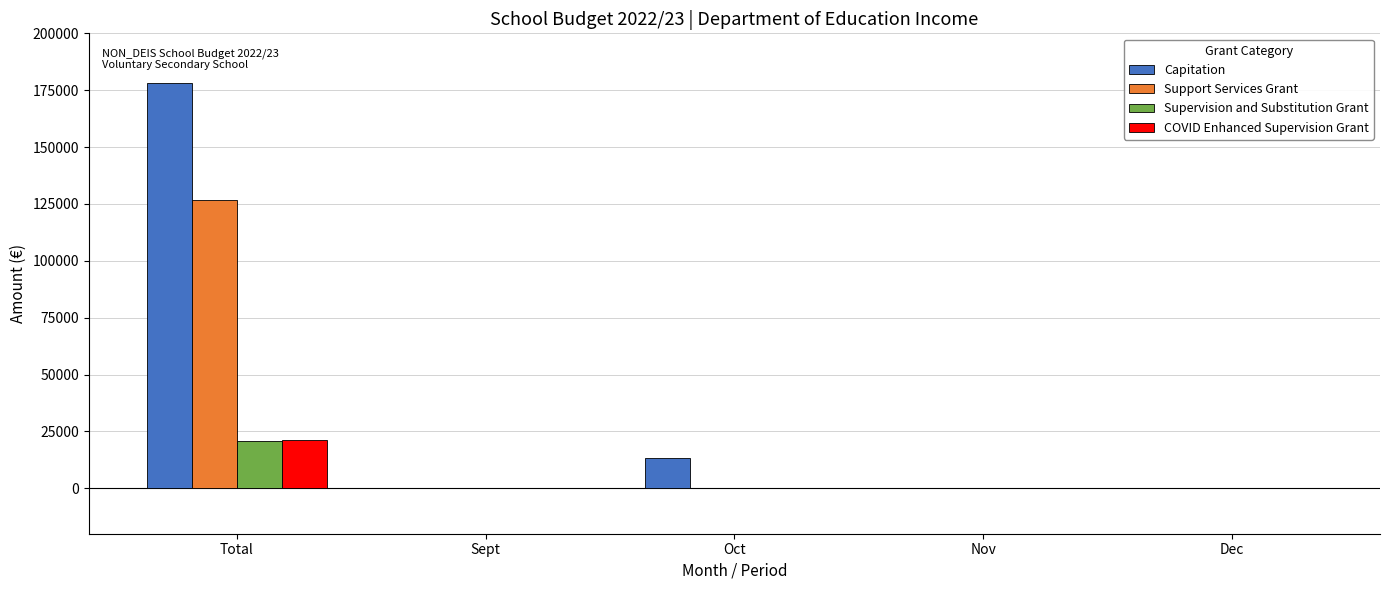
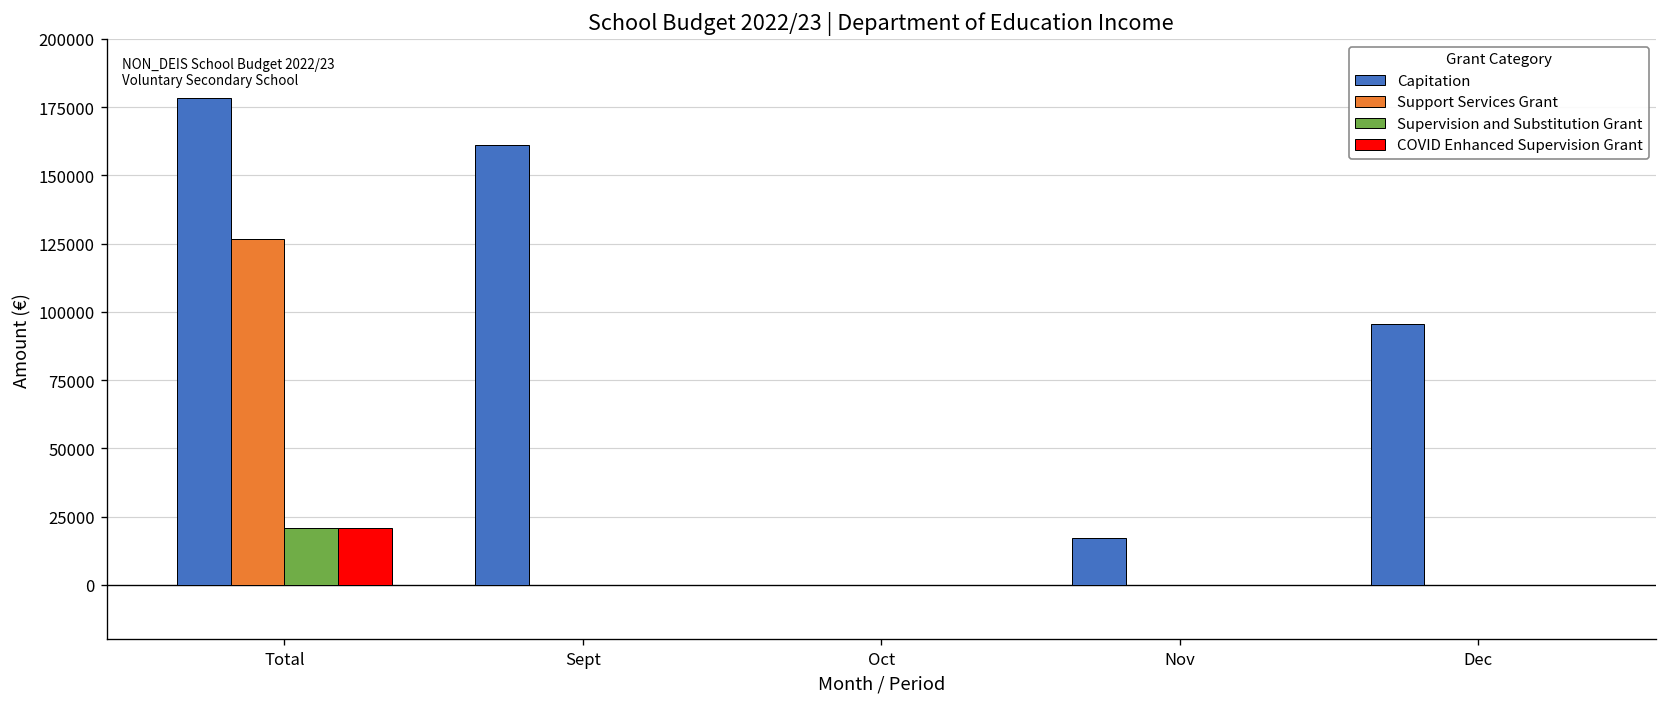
Capitation, Sept: 0 -> 161000
Capitation, Oct: 13000 -> 0
Capitation, Nov: 0 -> 17000
Capitation, Dec: 0 -> 96000
